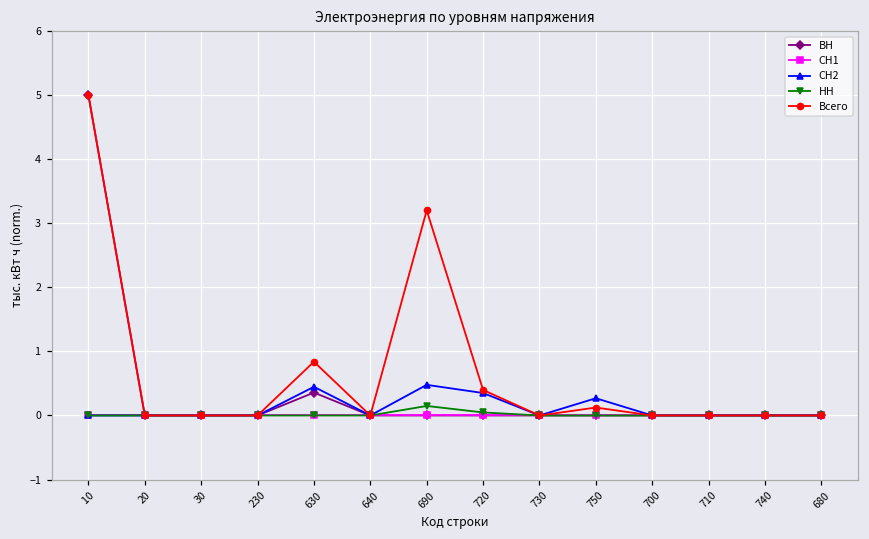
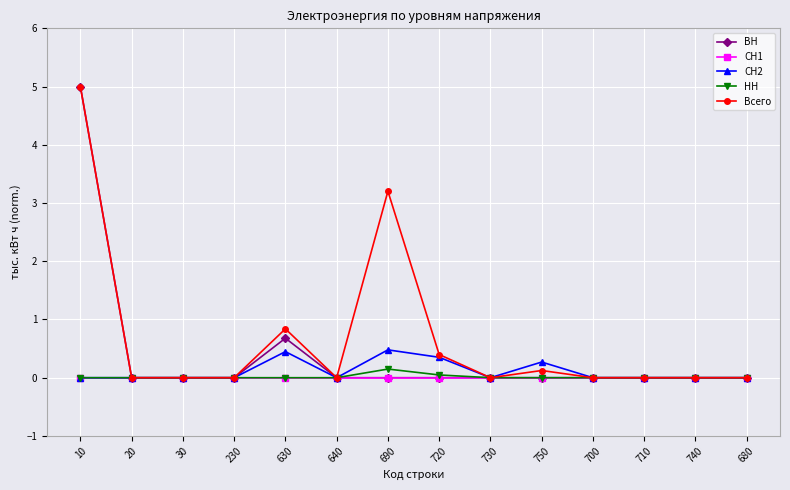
ВН, 630: 0.4 -> 0.7
